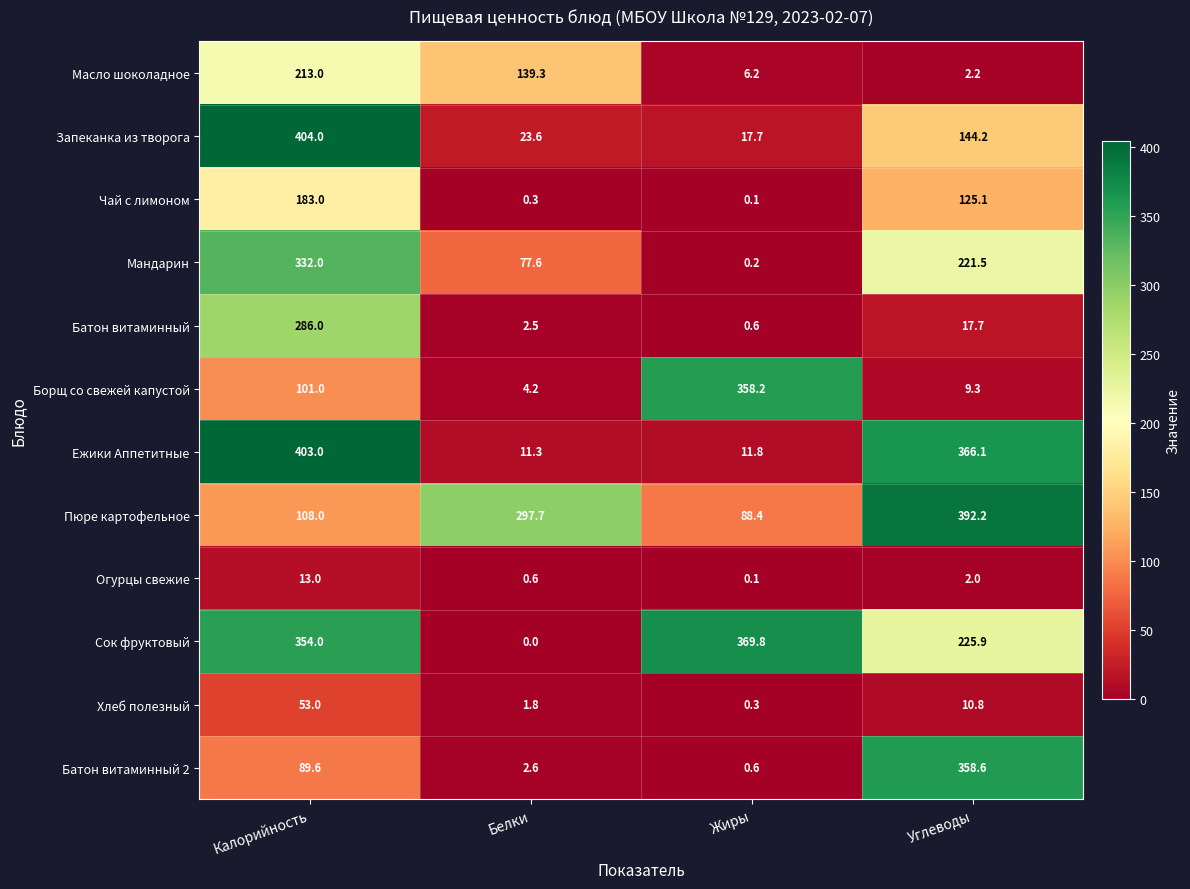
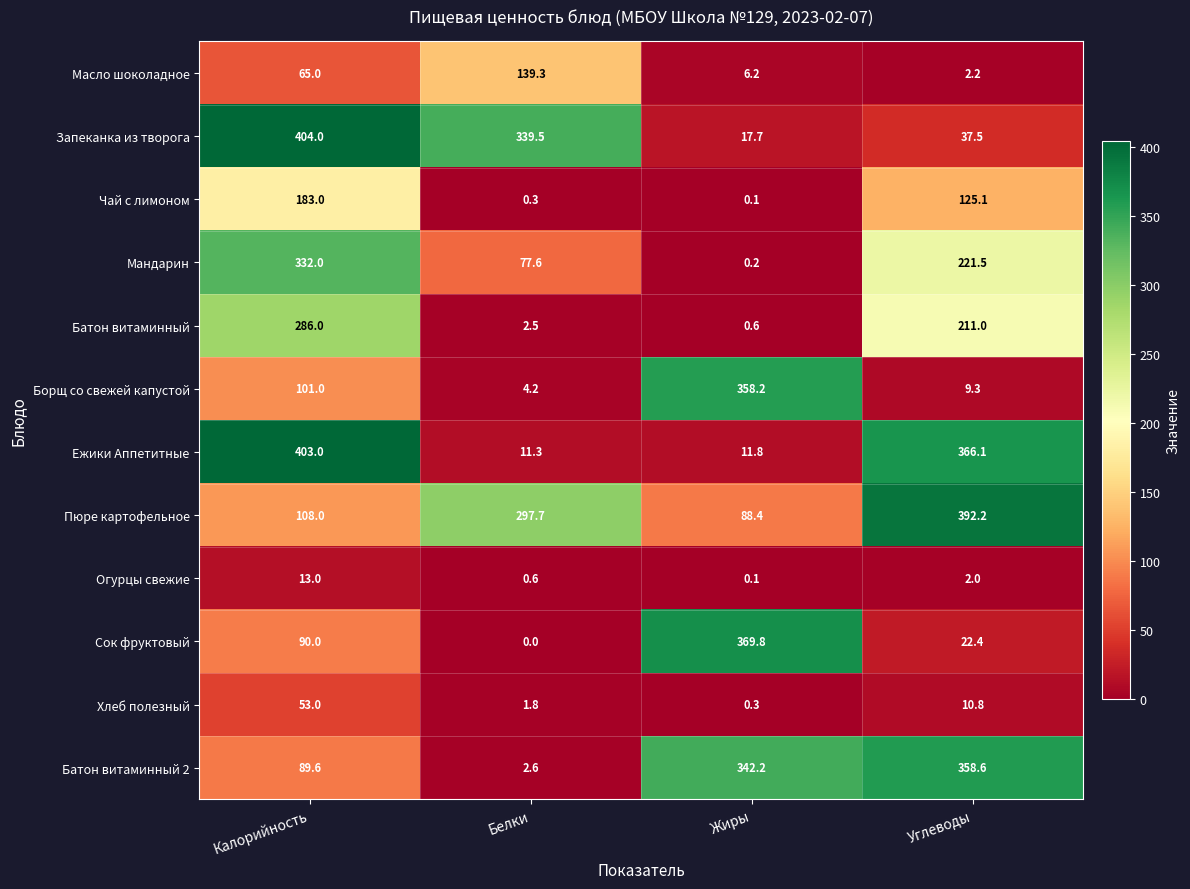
Масло шоколадное, Калорийность: 213.0 -> 65.0
Запеканка из творога, Белки: 23.6 -> 339.5
Запеканка из творога, Углеводы: 144.2 -> 37.5
Батон витаминный, Углеводы: 17.7 -> 211.0
Сок фруктовый, Калорийность: 354.0 -> 90.0
Сок фруктовый, Углеводы: 225.9 -> 22.4
Батон витаминный 2, Жиры: 0.6 -> 342.2
